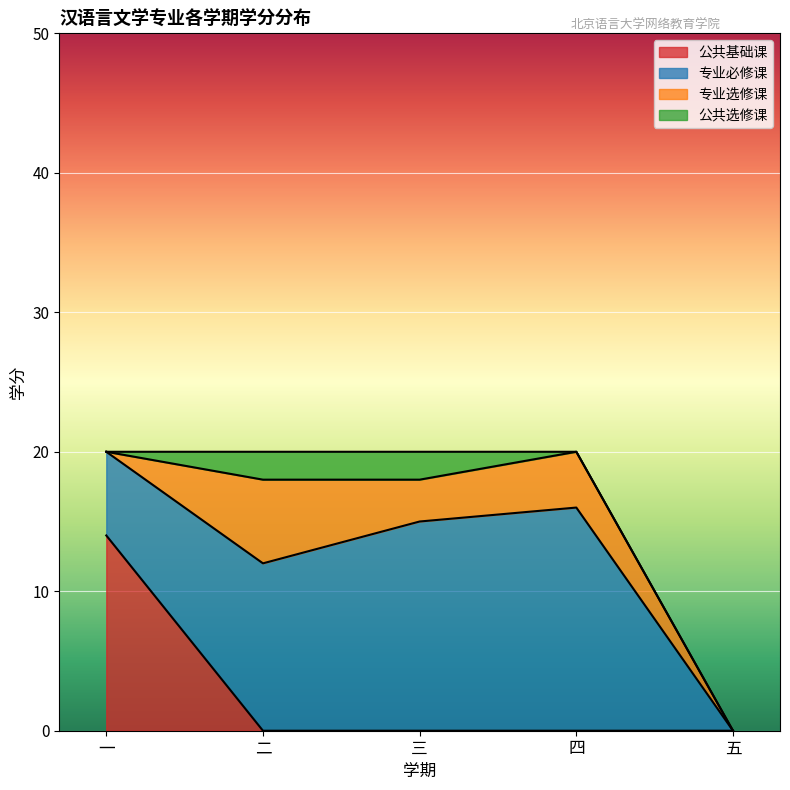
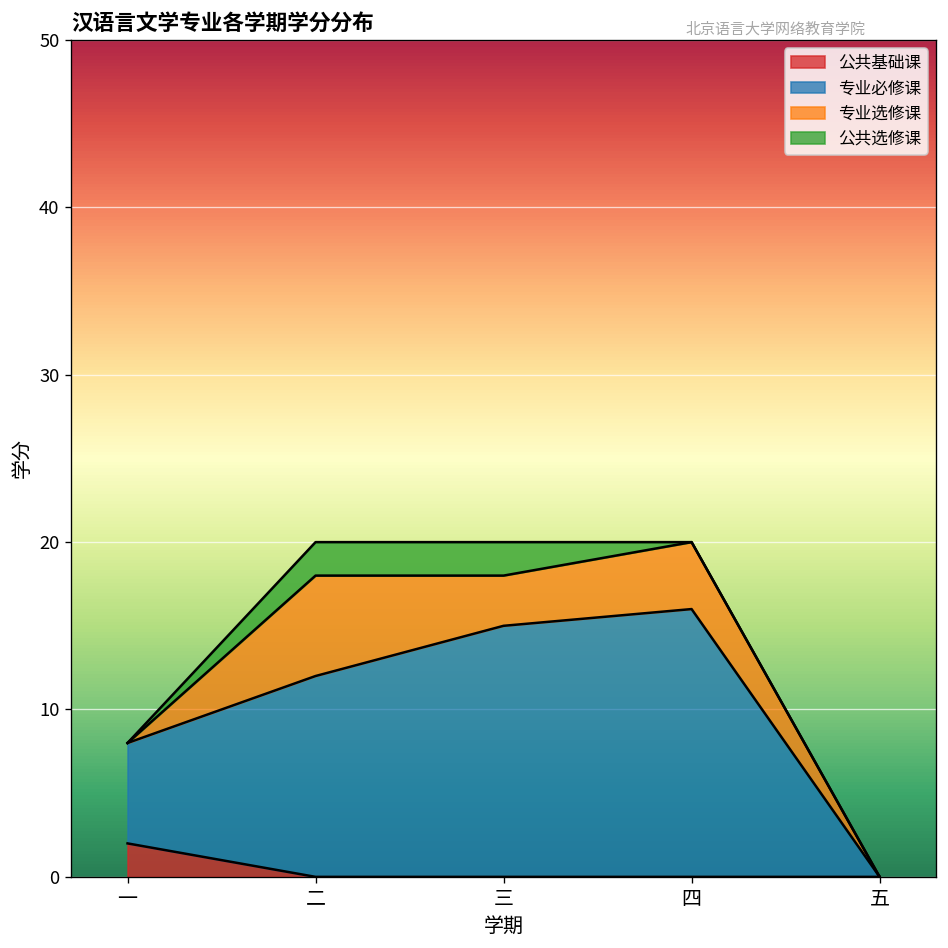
公共基础课, 一: 14 -> 2
